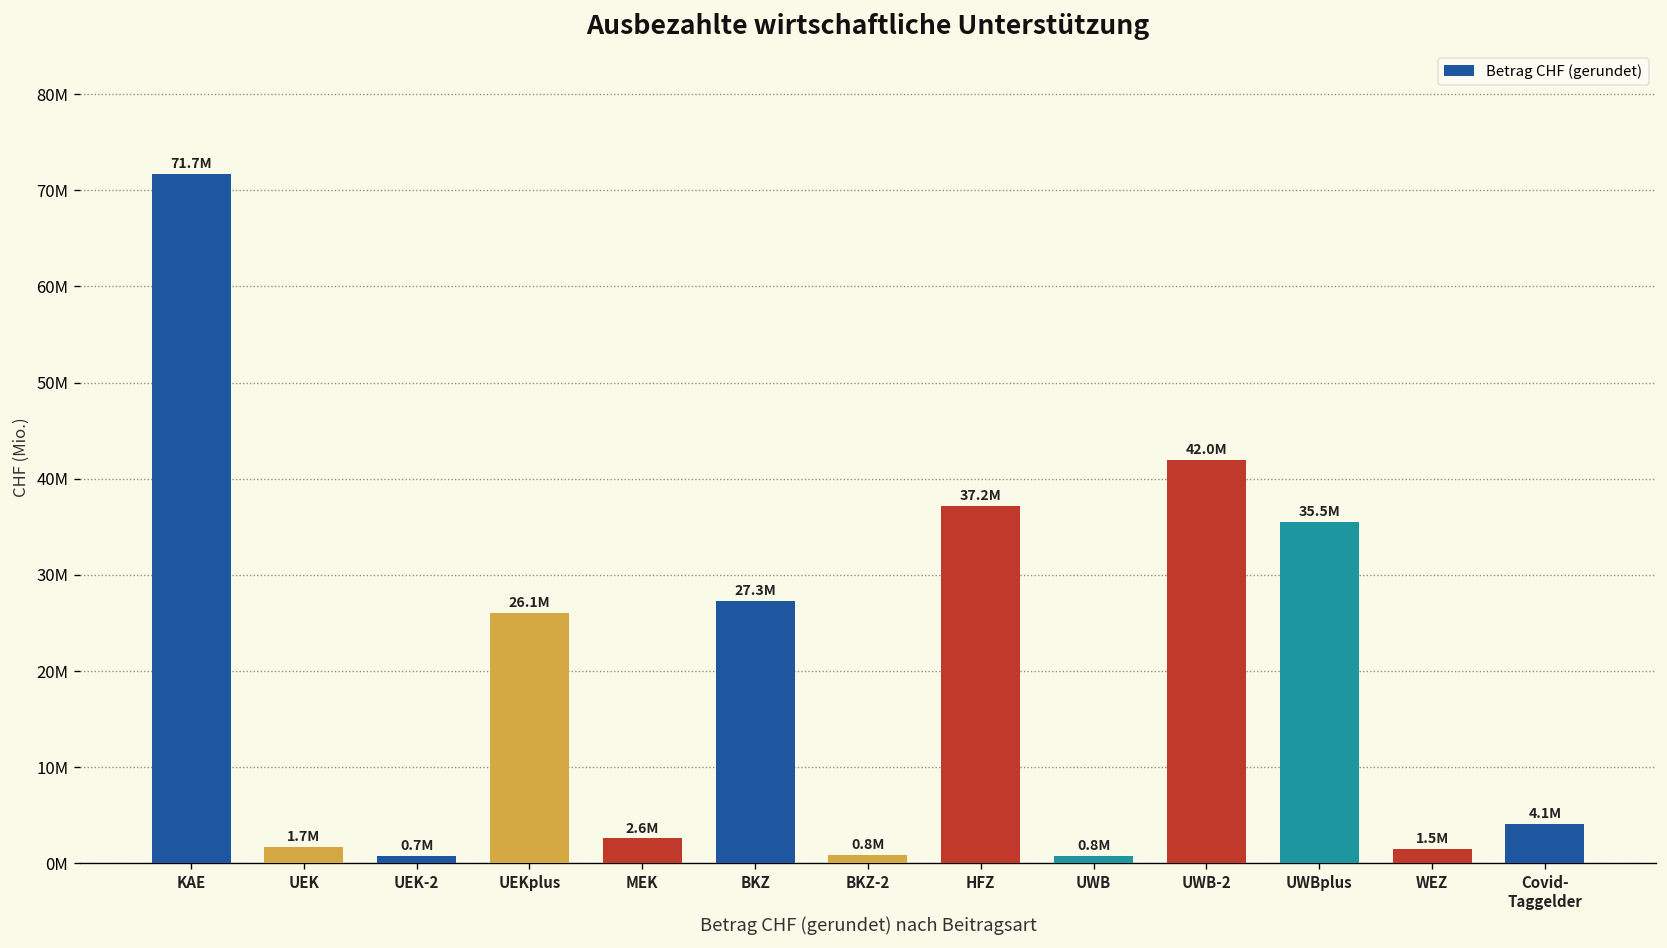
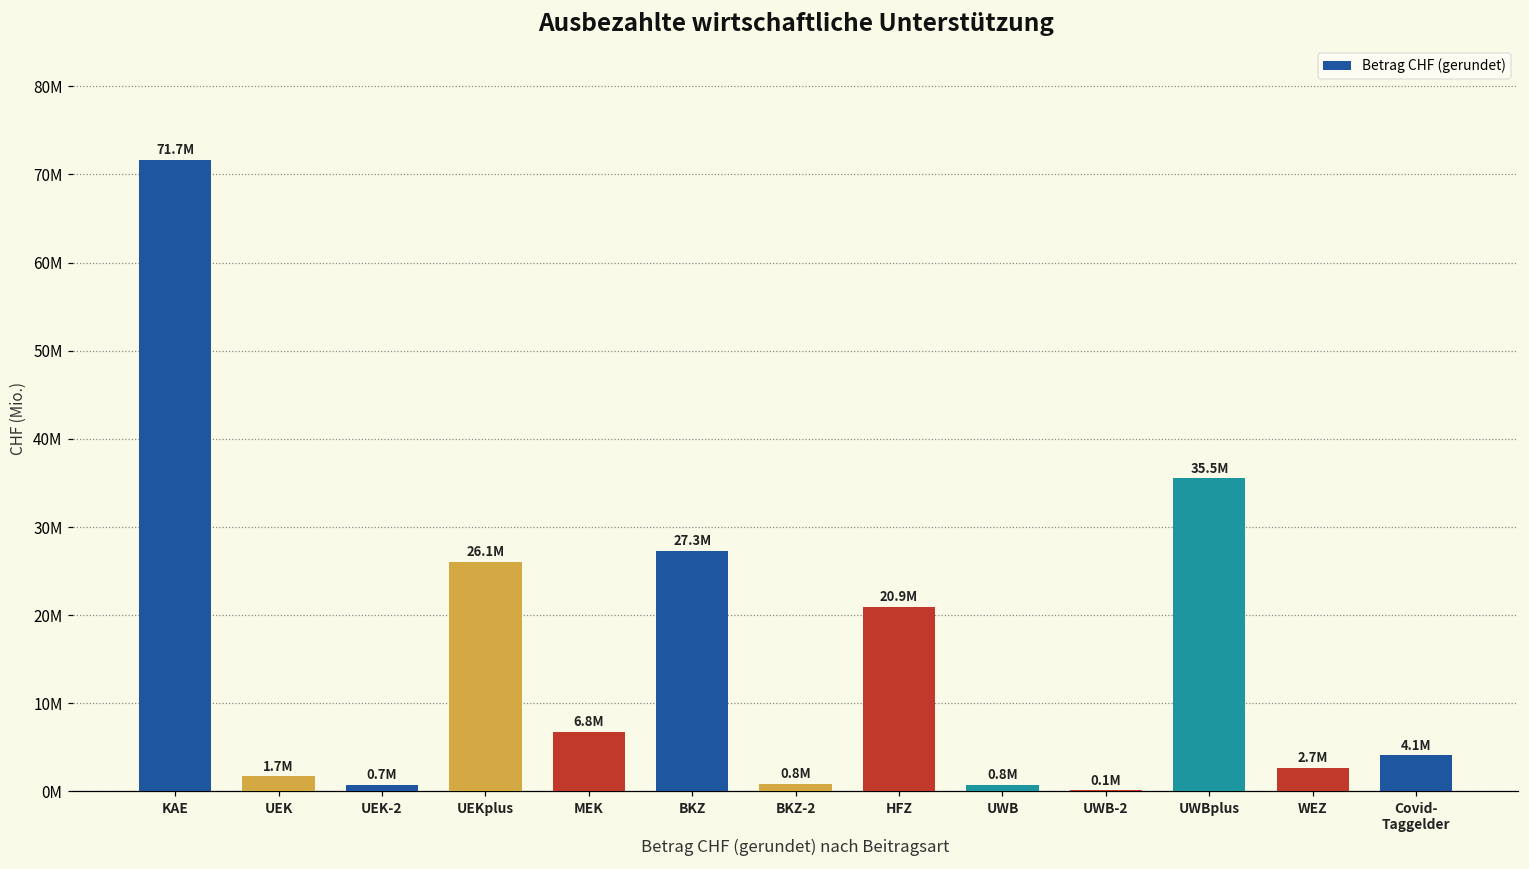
MEK: 2.6M -> 6.8M
HFZ: 37.2M -> 20.9M
UWB-2: 42.0M -> 0.1M
WEZ: 1.5M -> 2.7M
